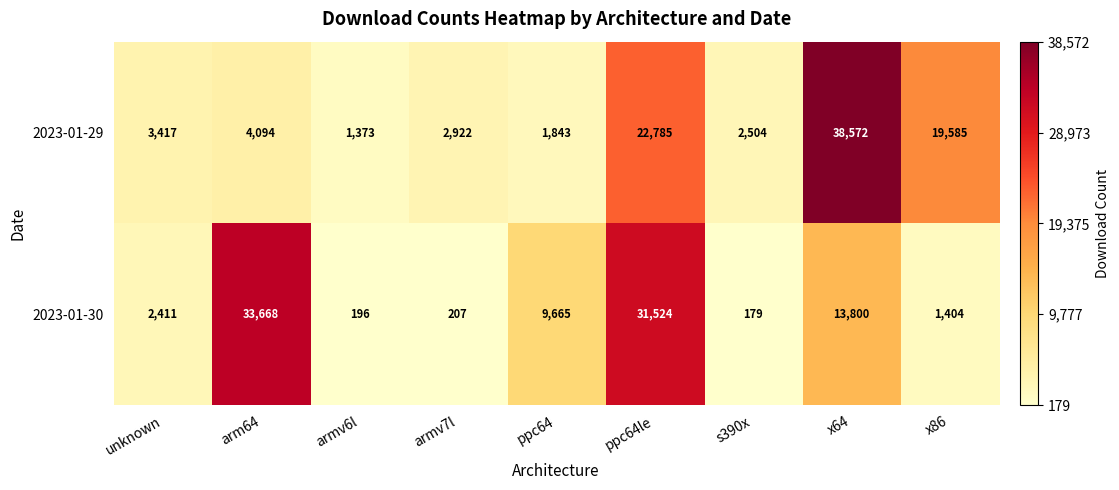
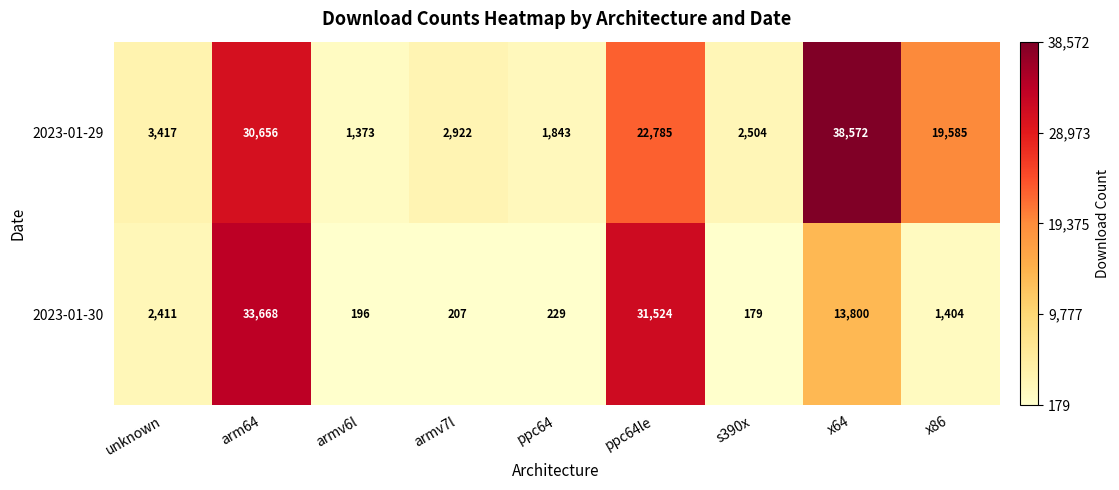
2023-01-29, arm64: 4,094 -> 30,656
2023-01-30, ppc64: 9,665 -> 229
